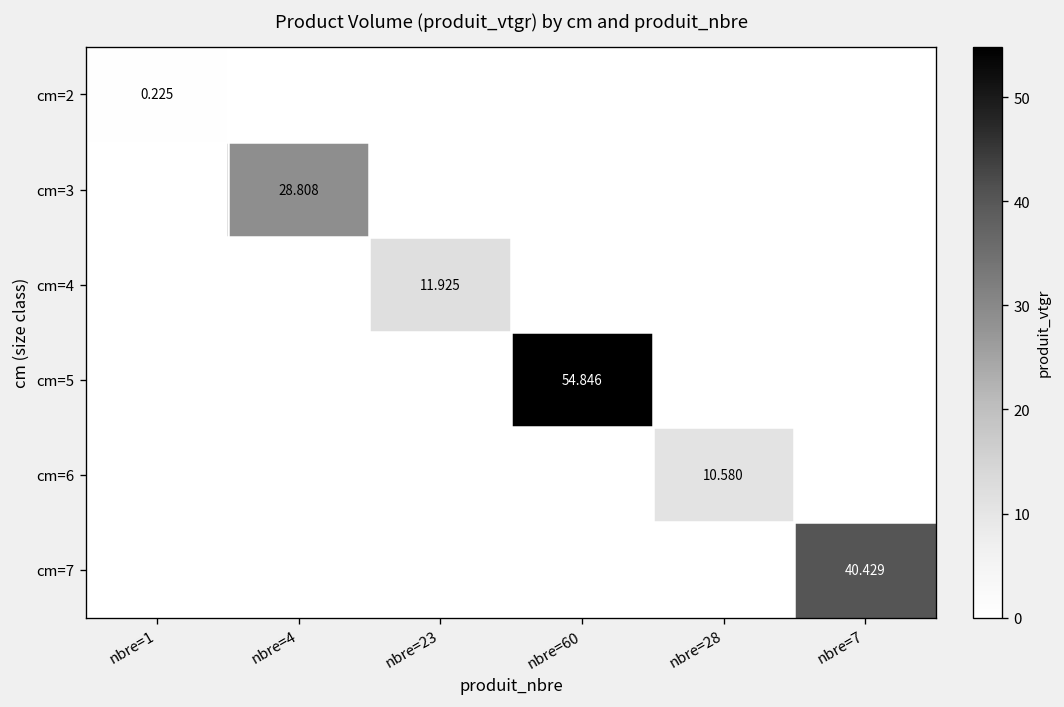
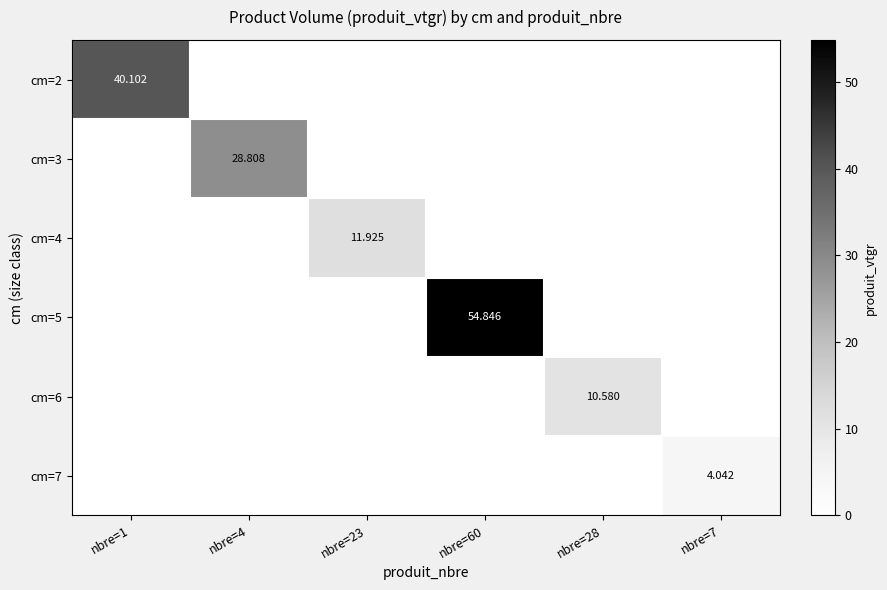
cm=2, nbre=1: 0.225 -> 40.102
cm=7, nbre=7: 40.429 -> 4.042
